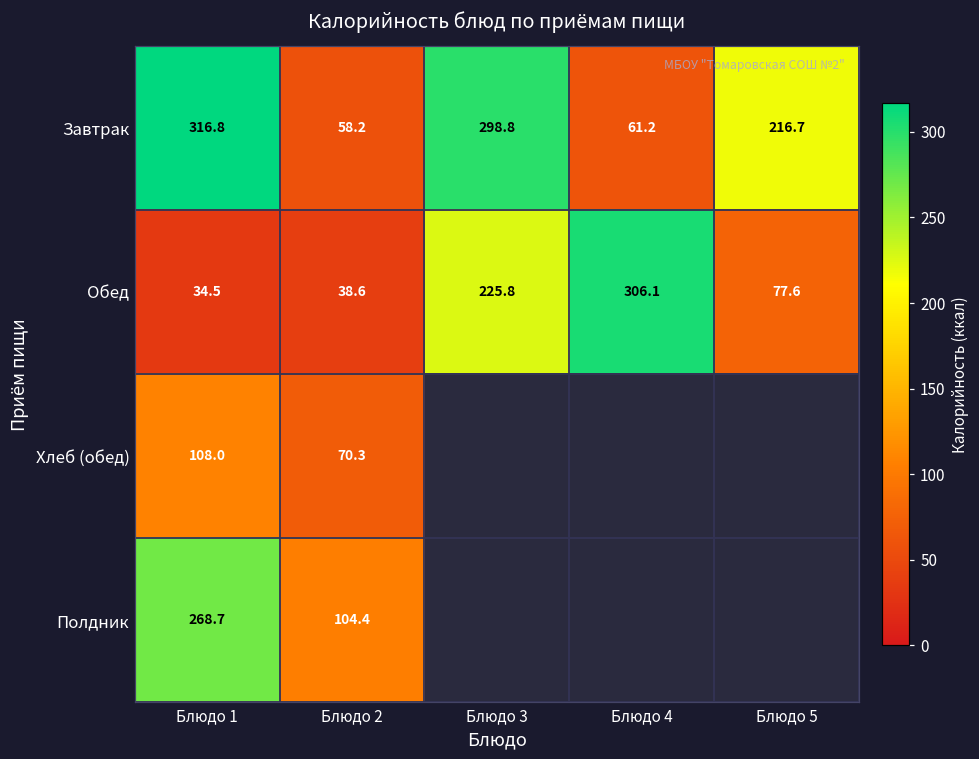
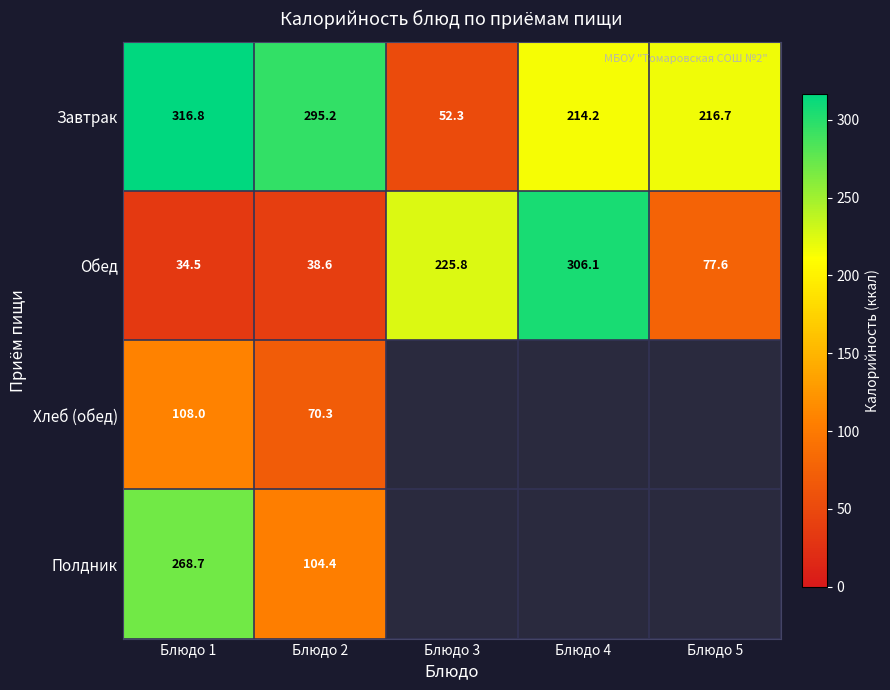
Завтрак, Блюдо 2: 58.2 -> 295.2
Завтрак, Блюдо 3: 298.8 -> 52.3
Завтрак, Блюдо 4: 61.2 -> 214.2
